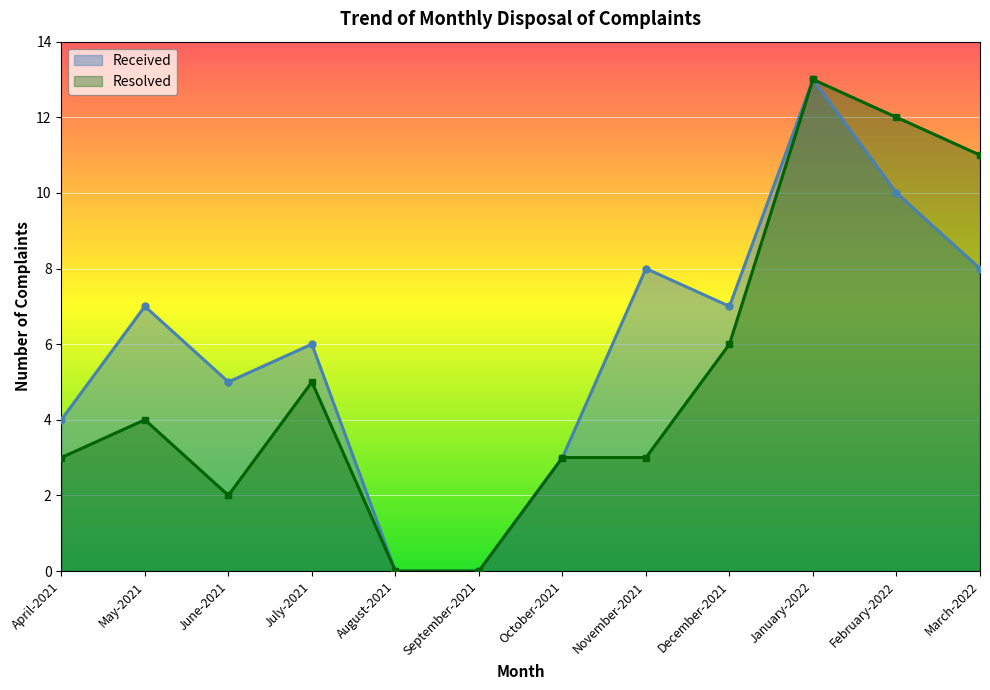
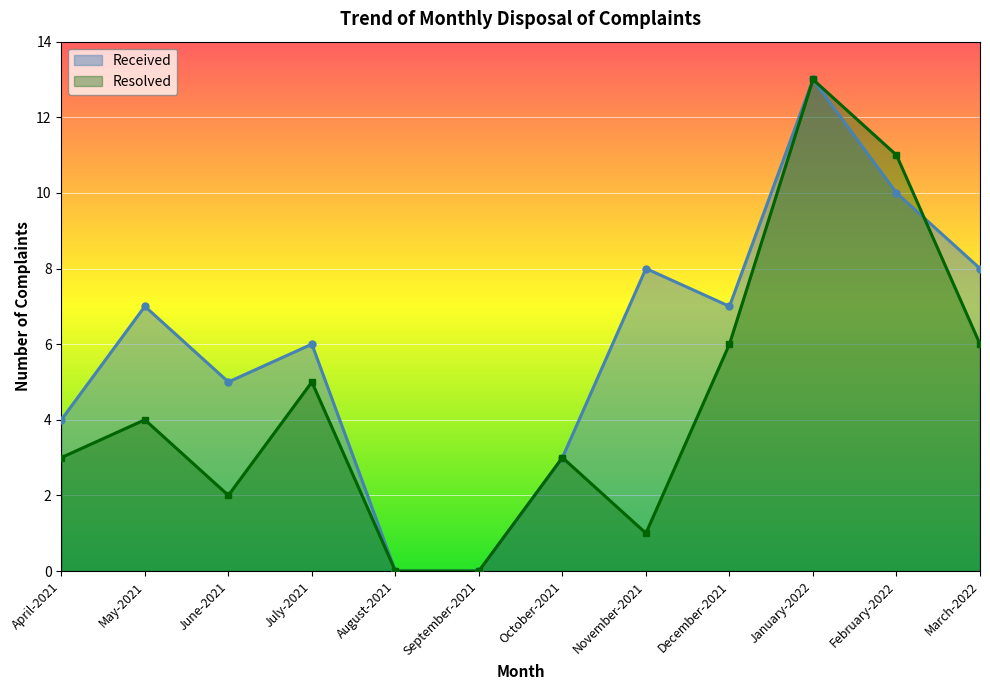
Resolved, November-2021: 3 -> 1
Resolved, February-2022: 12 -> 11
Resolved, March-2022: 11 -> 6
